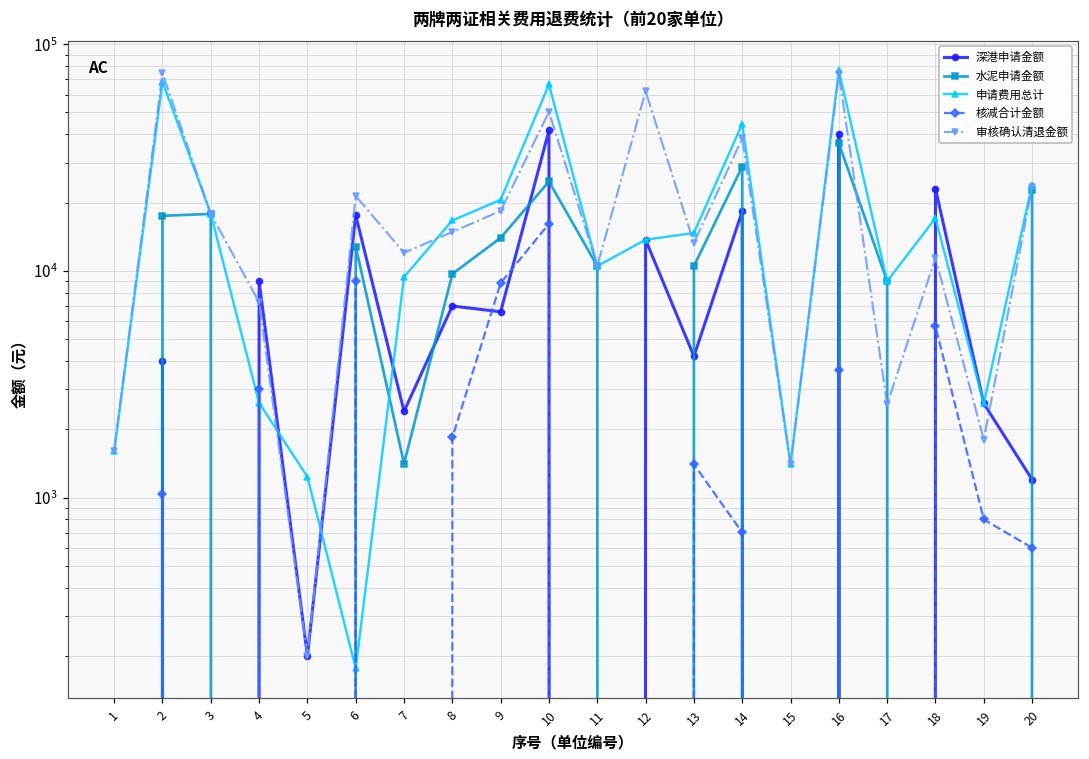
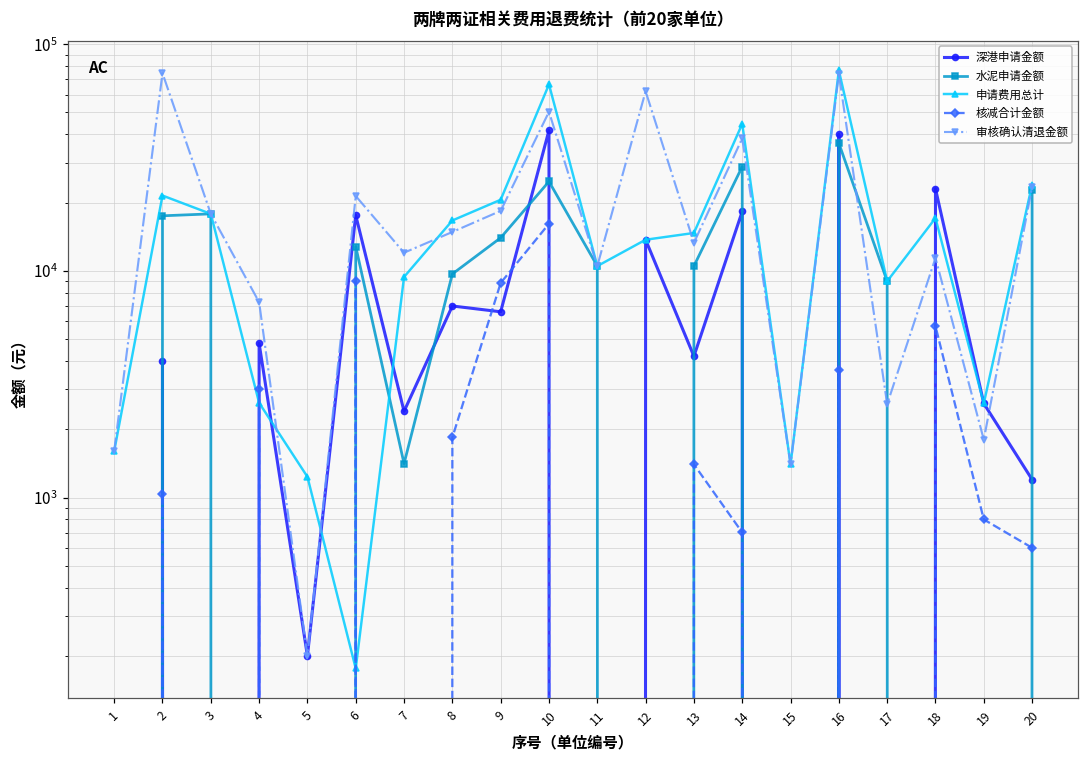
申请费用总计, 2: 68000 -> 22000
深港申请金额, 4: 9000 -> 4800
